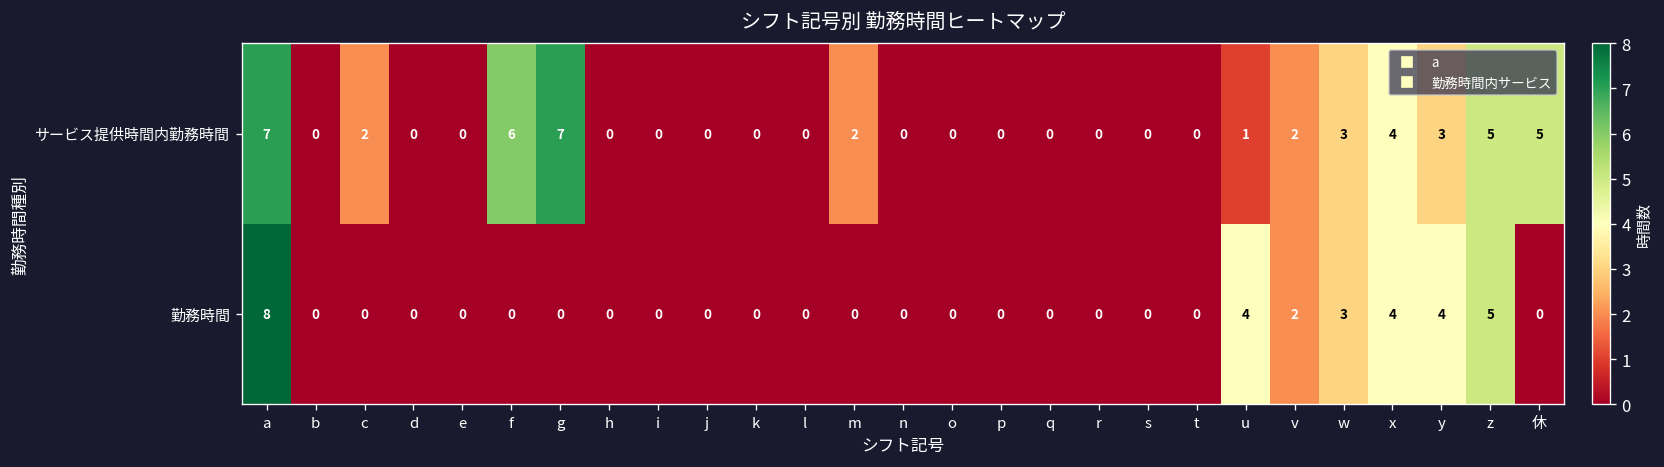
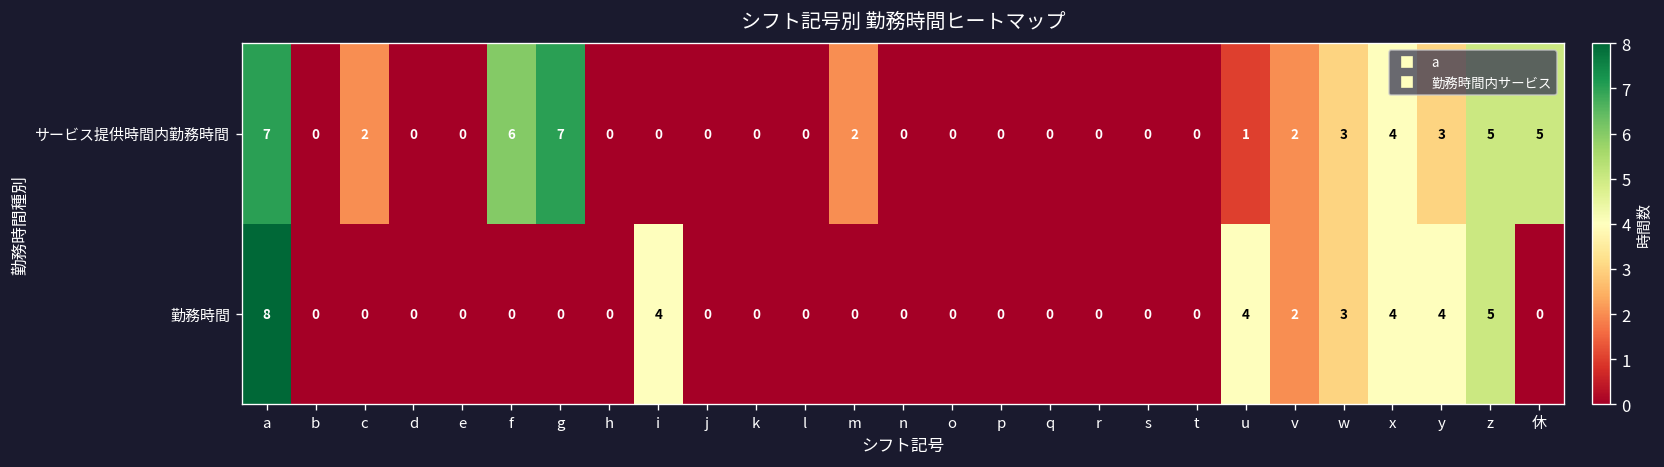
勤務時間, i: 0 -> 4
